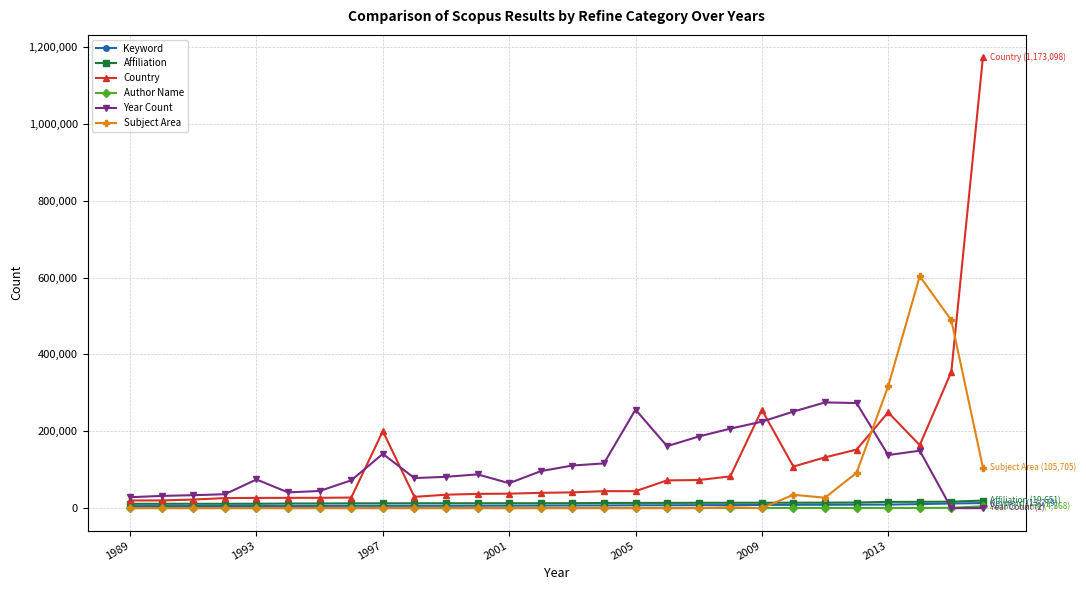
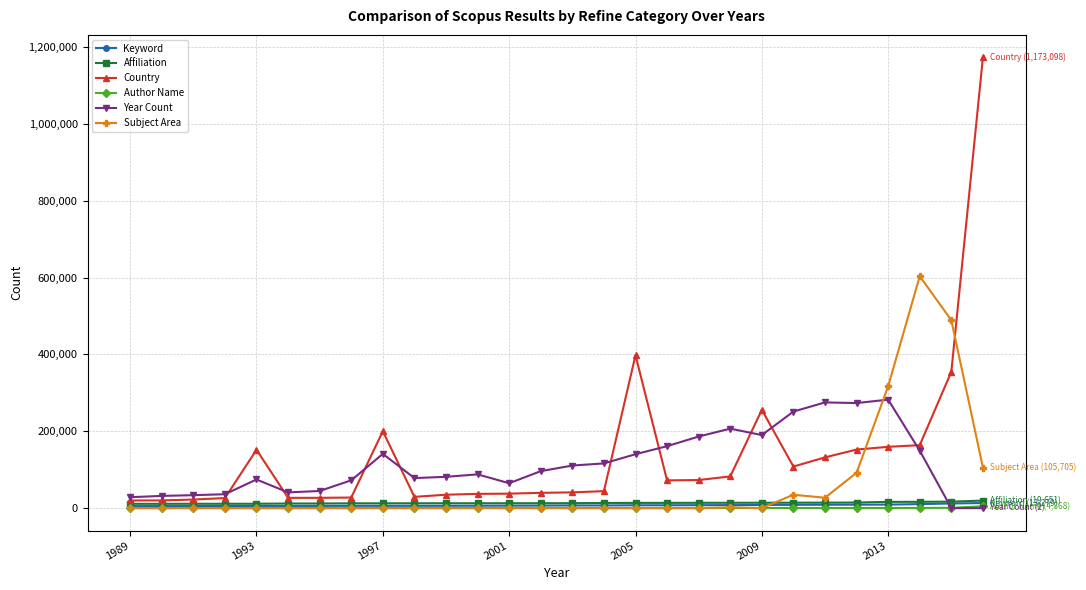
Country, 1993: 30,000 -> 150,000
Country, 2005: 40,000 -> 400,000
Year Count, 2005: 260,000 -> 140,000
Year Count, 2009: 230,000 -> 190,000
Country, 2013: 250,000 -> 160,000
Year Count, 2013: 140,000 -> 280,000
